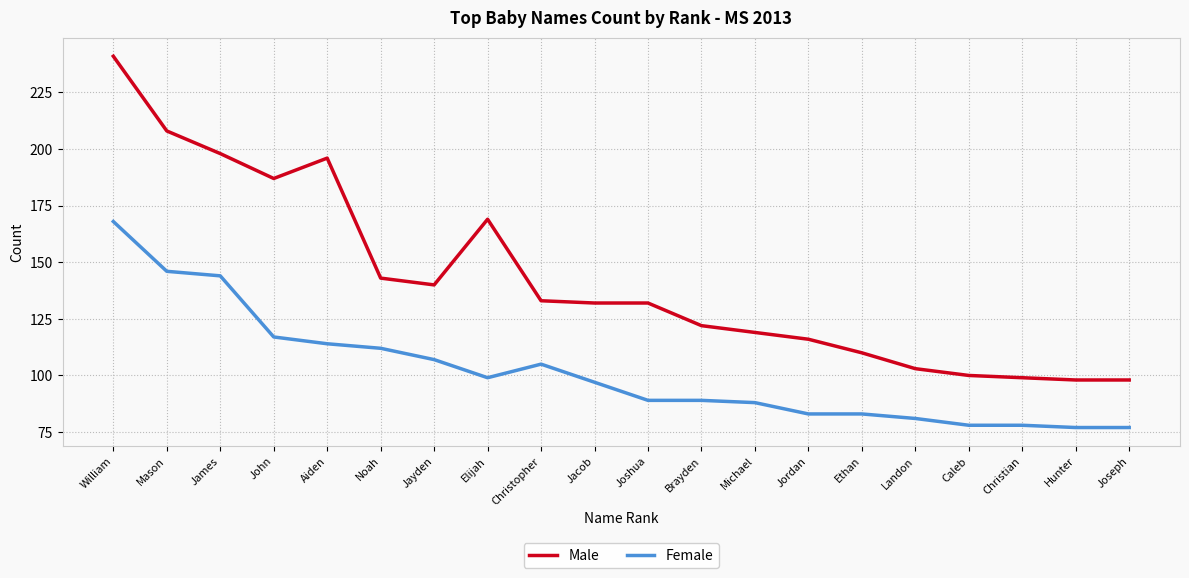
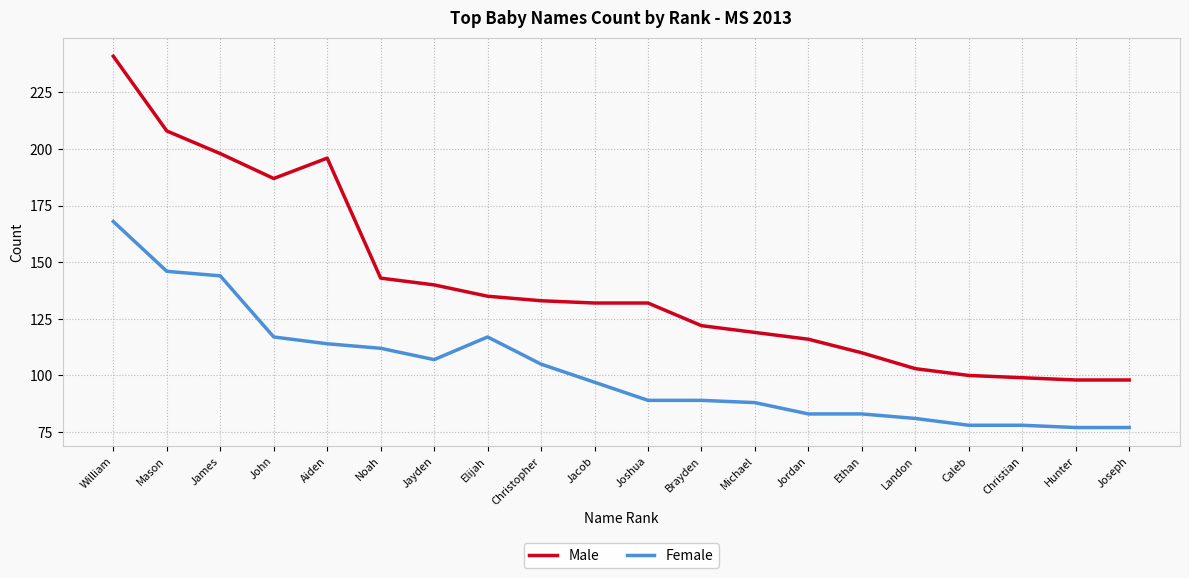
Male, Elijah: 169 -> 135
Female, Elijah: 99 -> 117
